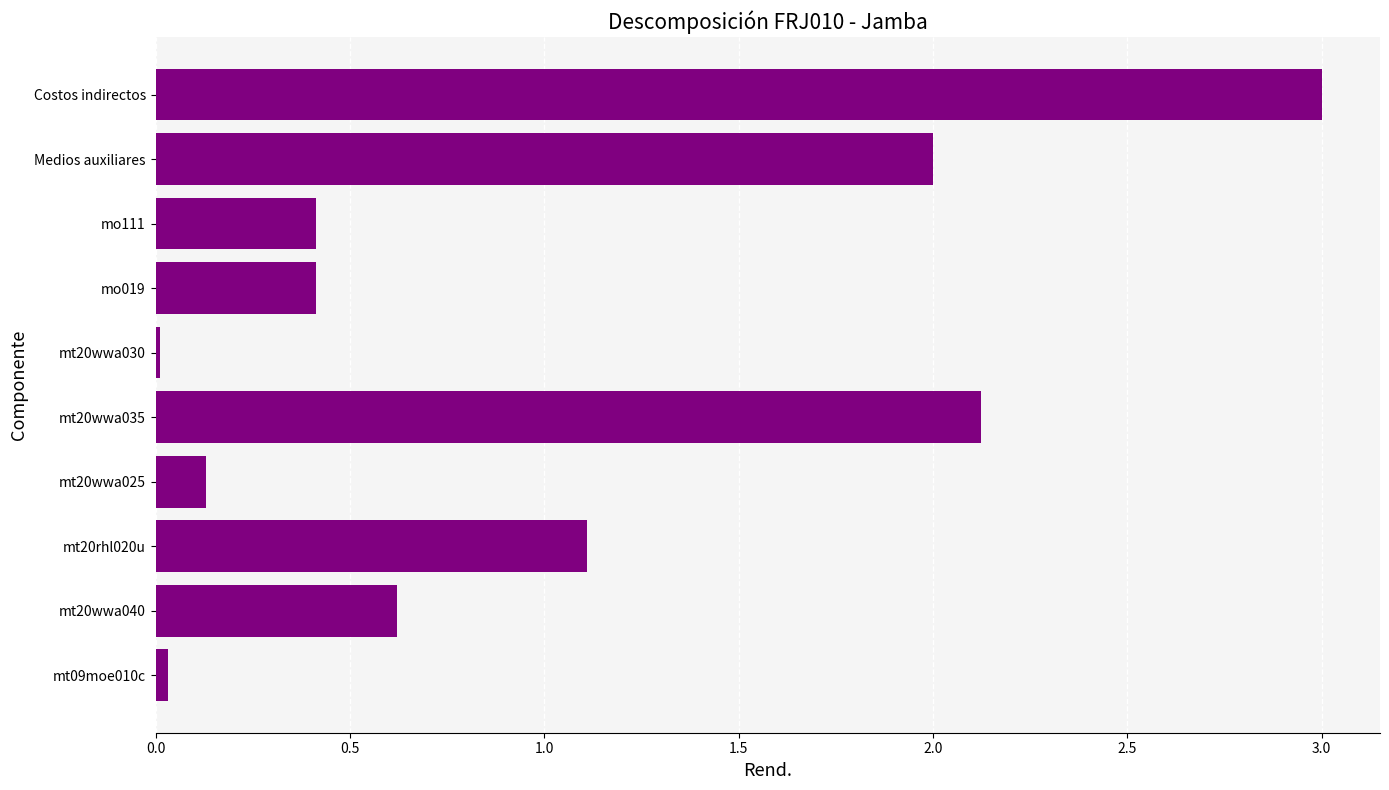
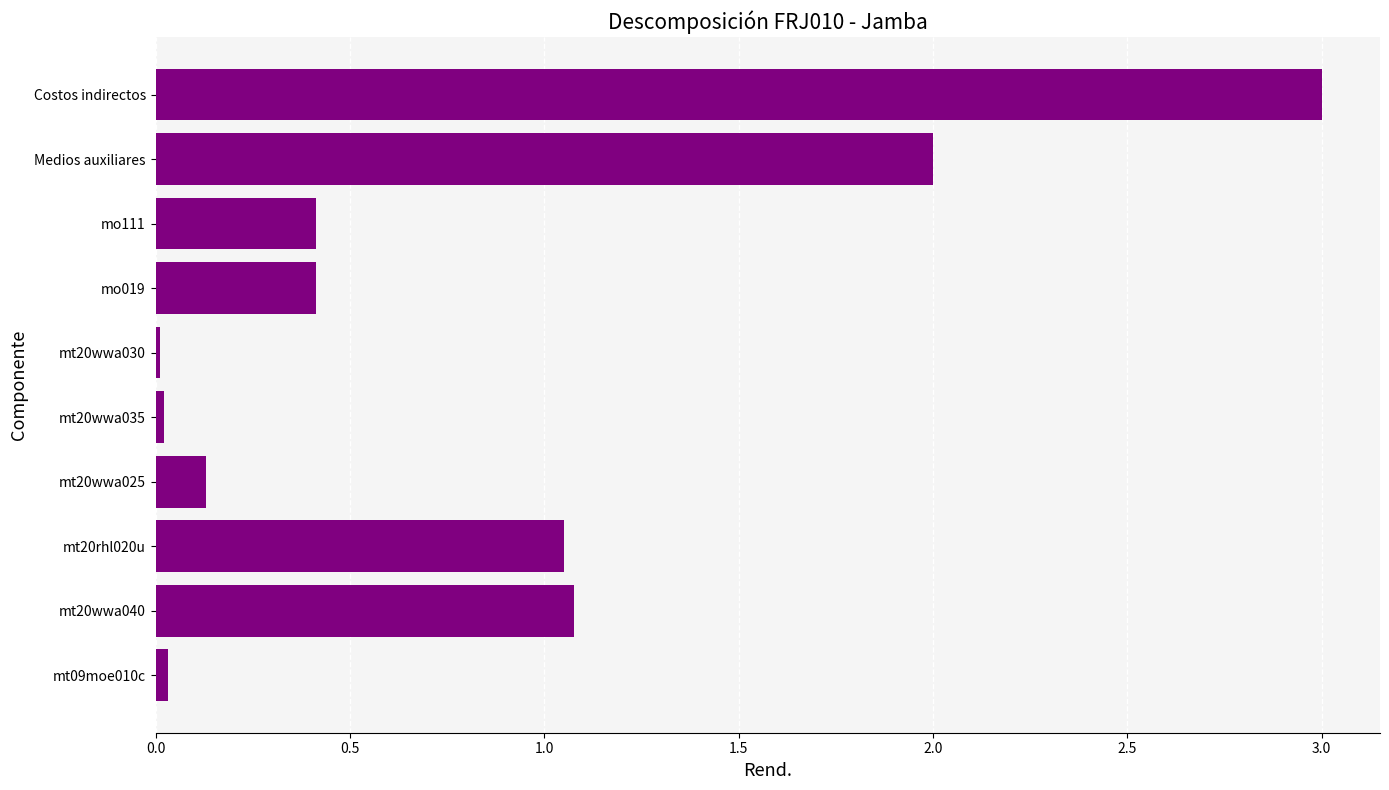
mt20wwa035: 2.12 -> 0.02
mt20rhl020u: 1.11 -> 1.05
mt20wwa040: 0.62 -> 1.08
